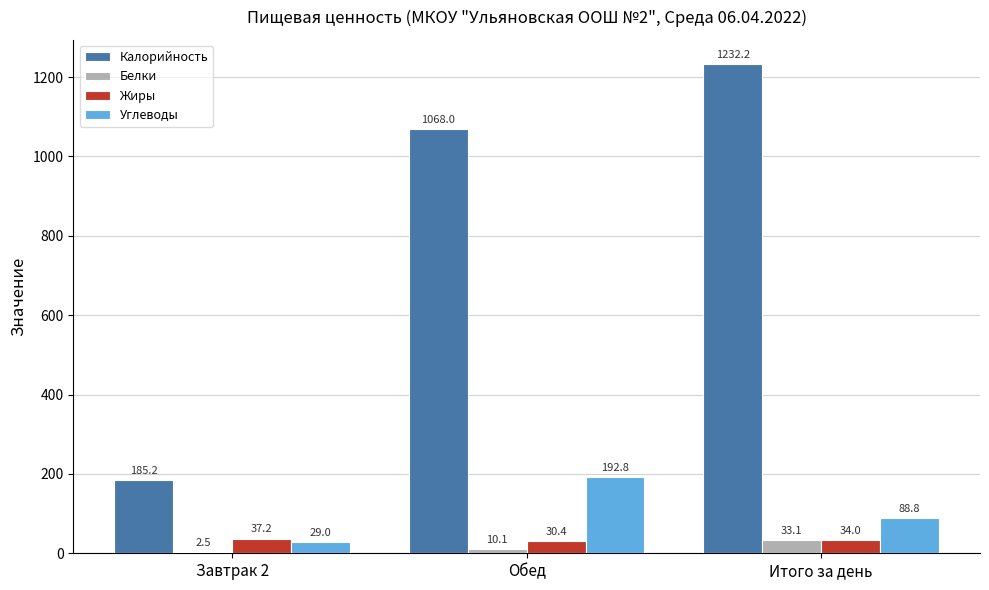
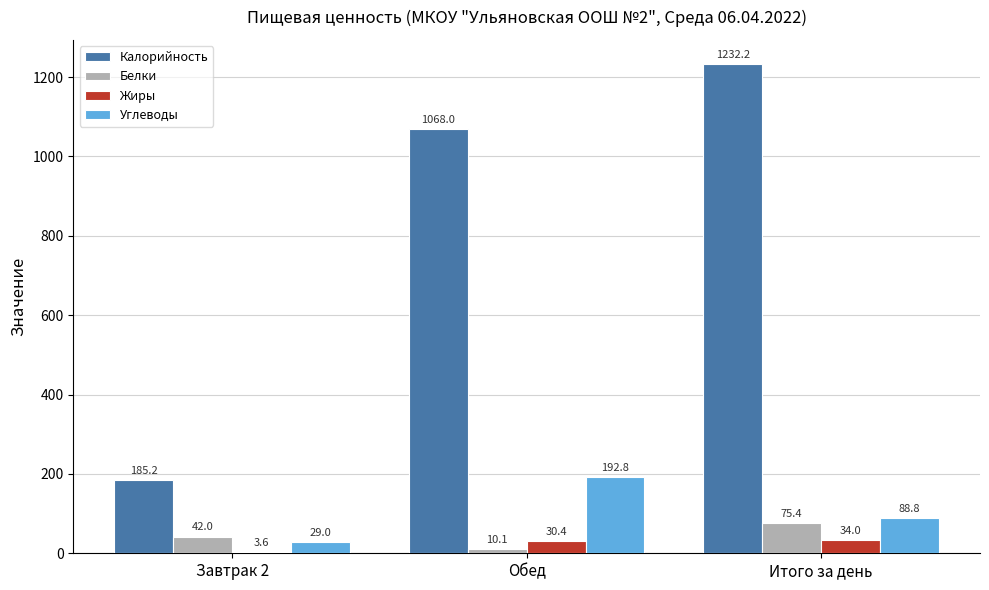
Белки, Завтрак 2: 2.5 -> 42.0
Жиры, Завтрак 2: 37.2 -> 3.6
Белки, Итого за день: 33.1 -> 75.4
